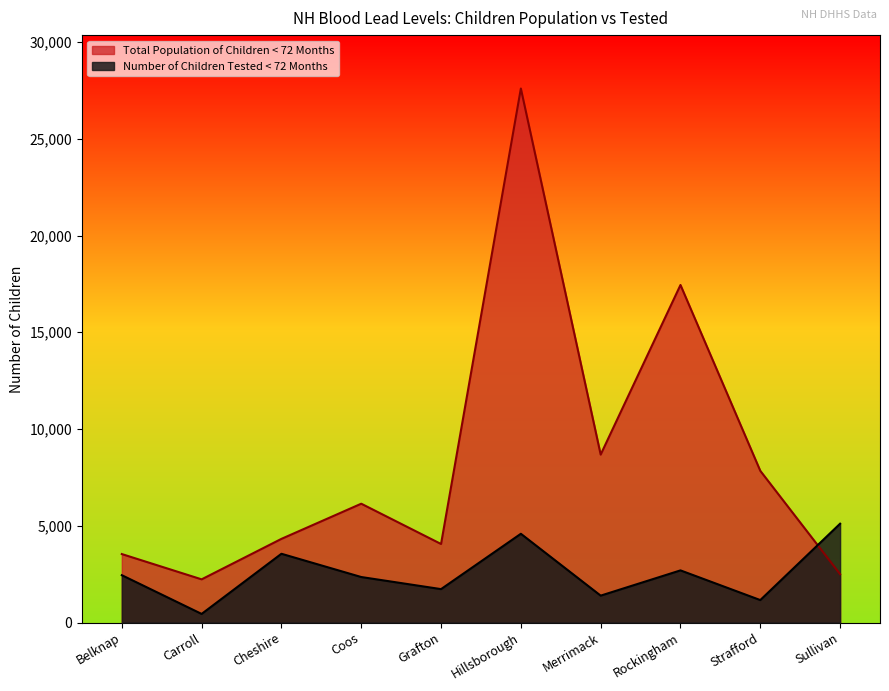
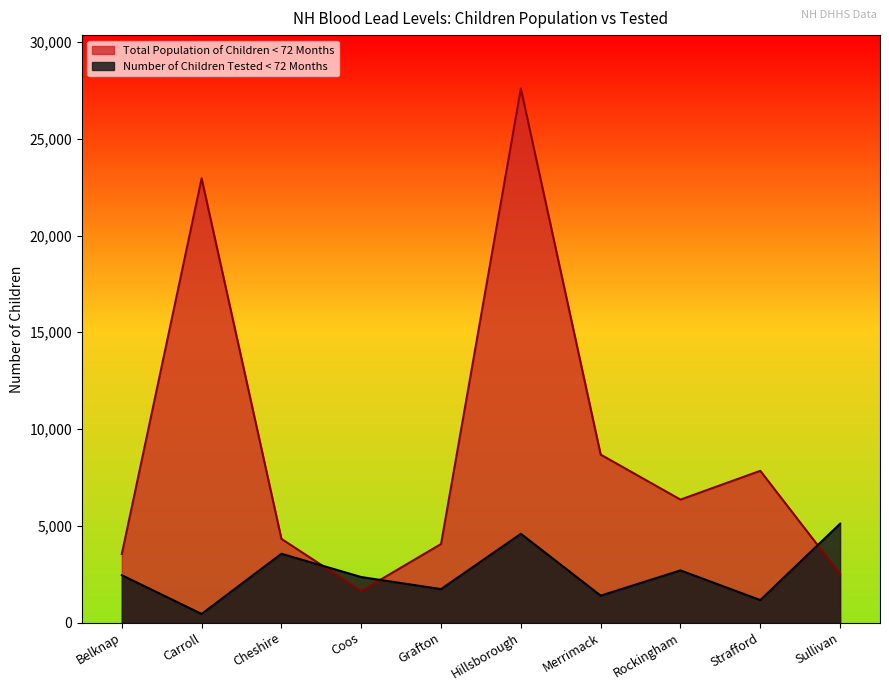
Total Population of Children < 72 Months, Carroll: 2,200 -> 23,000
Total Population of Children < 72 Months, Coos: 6,100 -> 1,600
Total Population of Children < 72 Months, Rockingham: 17,400 -> 6,400
